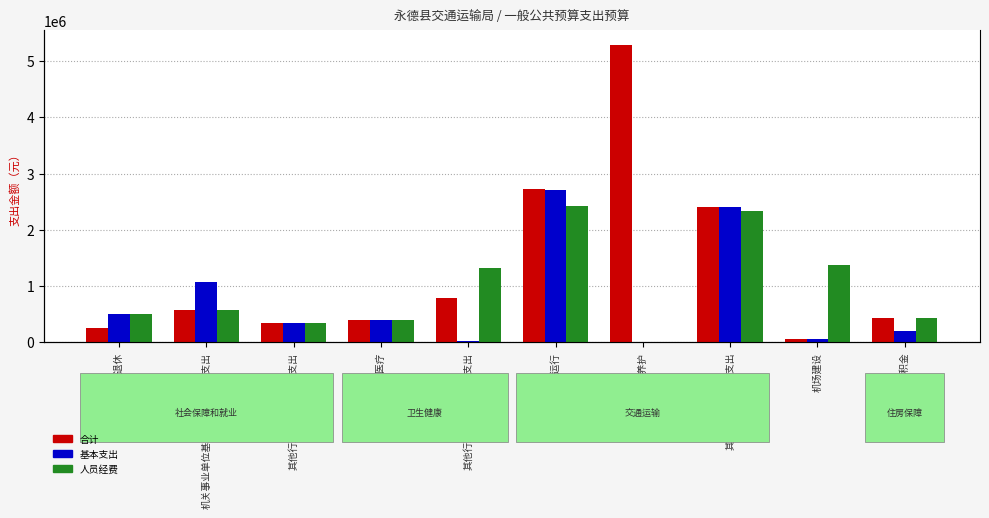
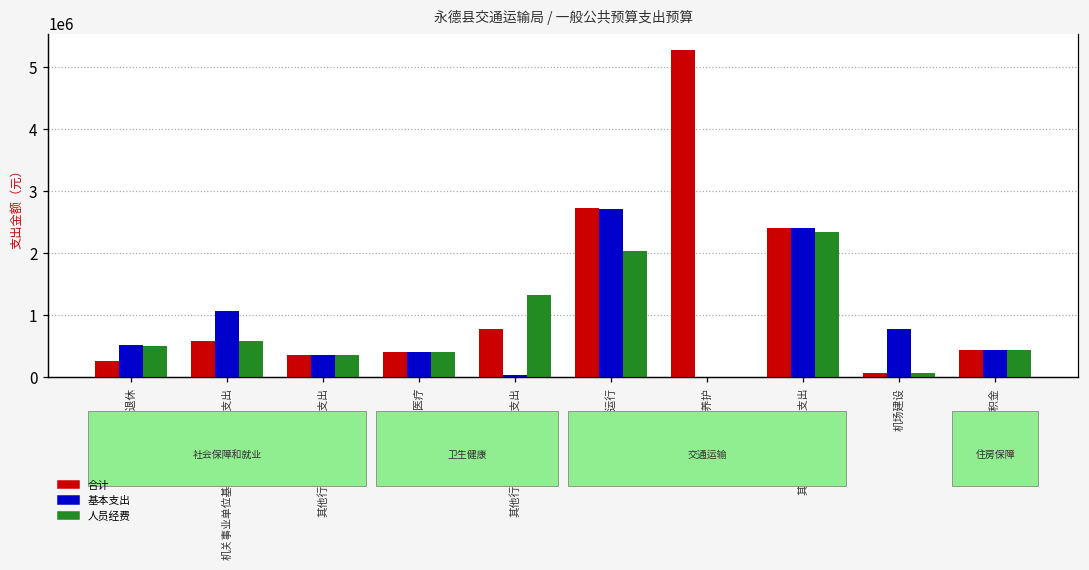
人员经费, 行政运行: 2400000 -> 2000000
基本支出, 机场建设: 100000 -> 800000
人员经费, 机场建设: 1400000 -> 100000
基本支出, 住房公积金: 200000 -> 400000
